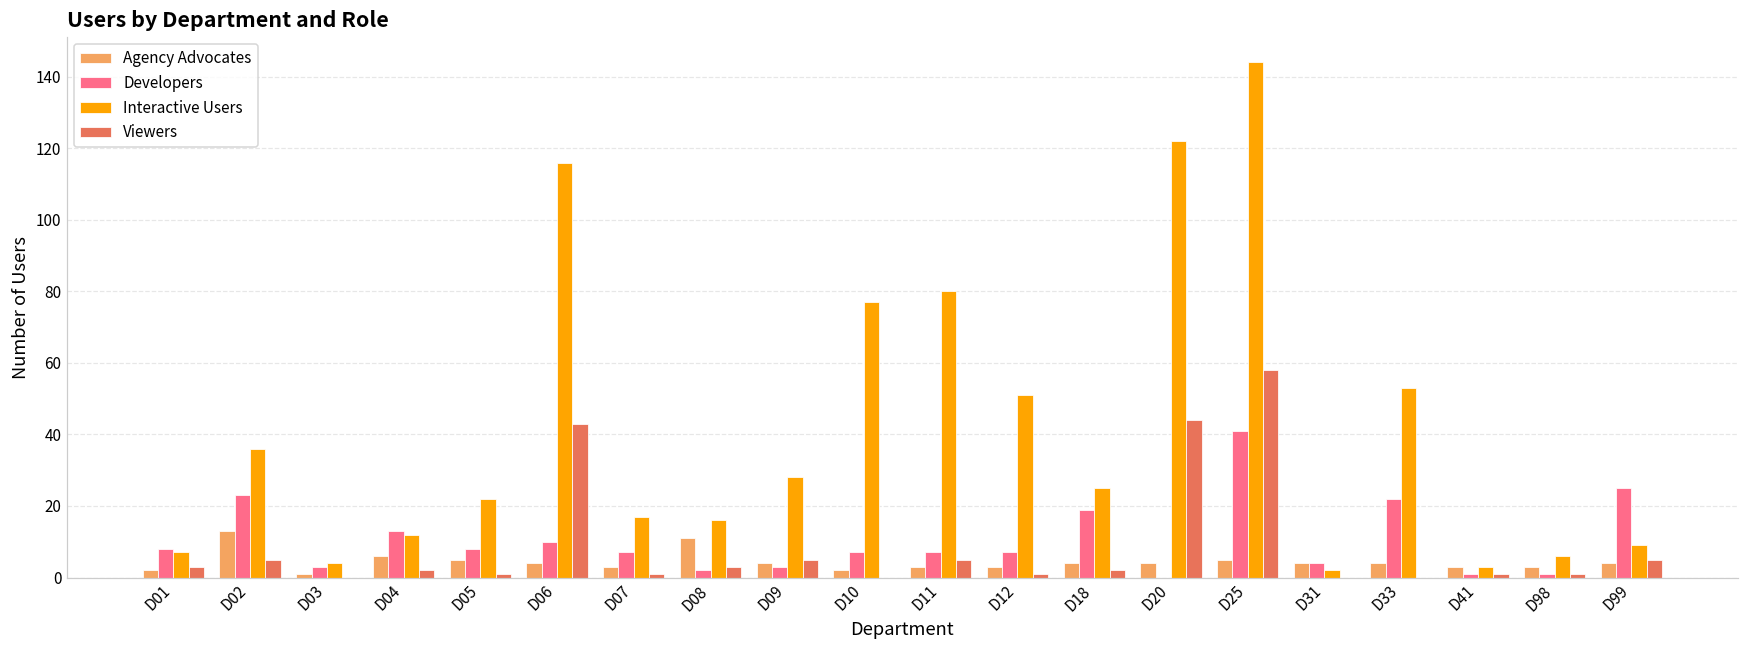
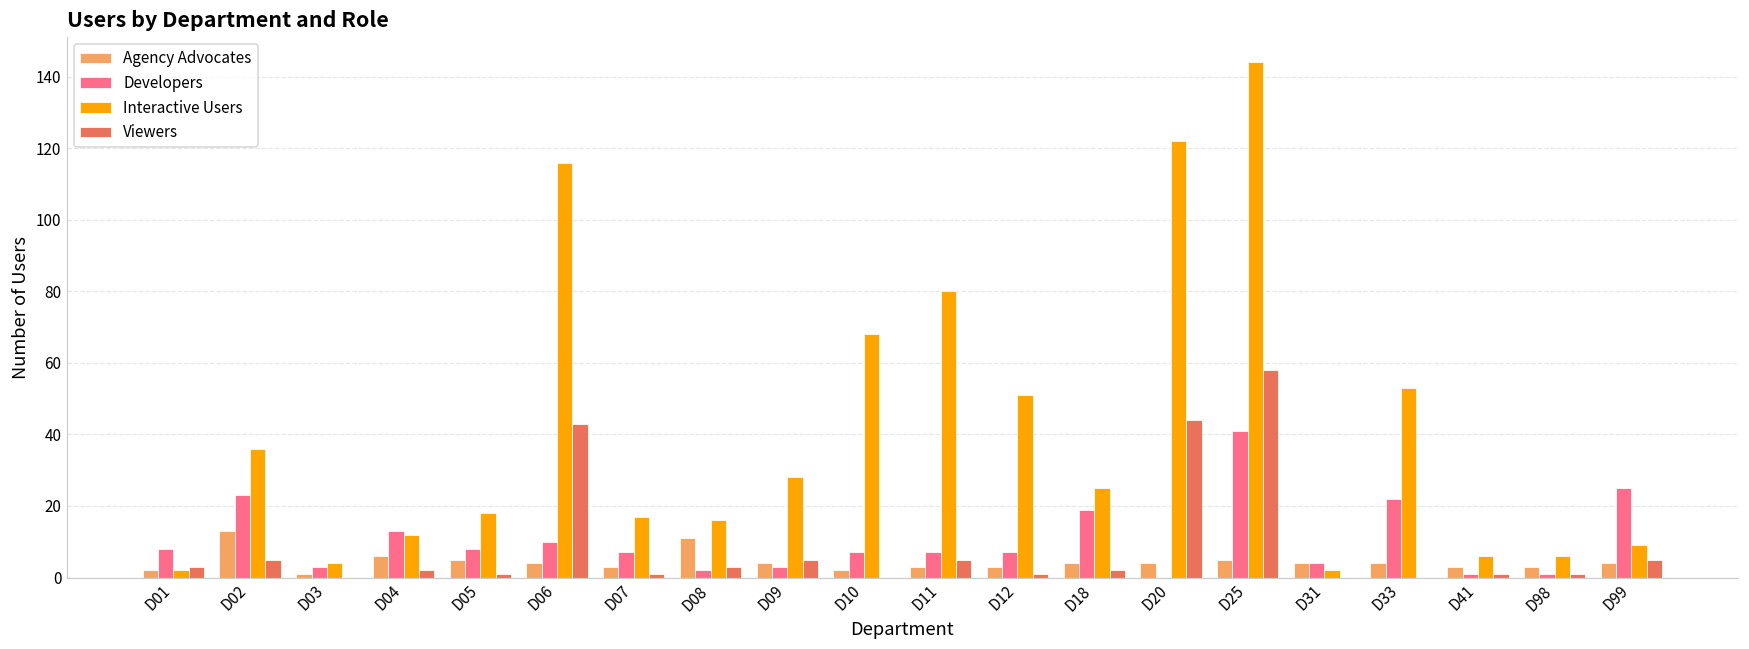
Interactive Users, D01: 7 -> 2
Interactive Users, D05: 22 -> 18
Interactive Users, D10: 77 -> 68
Interactive Users, D41: 3 -> 6
